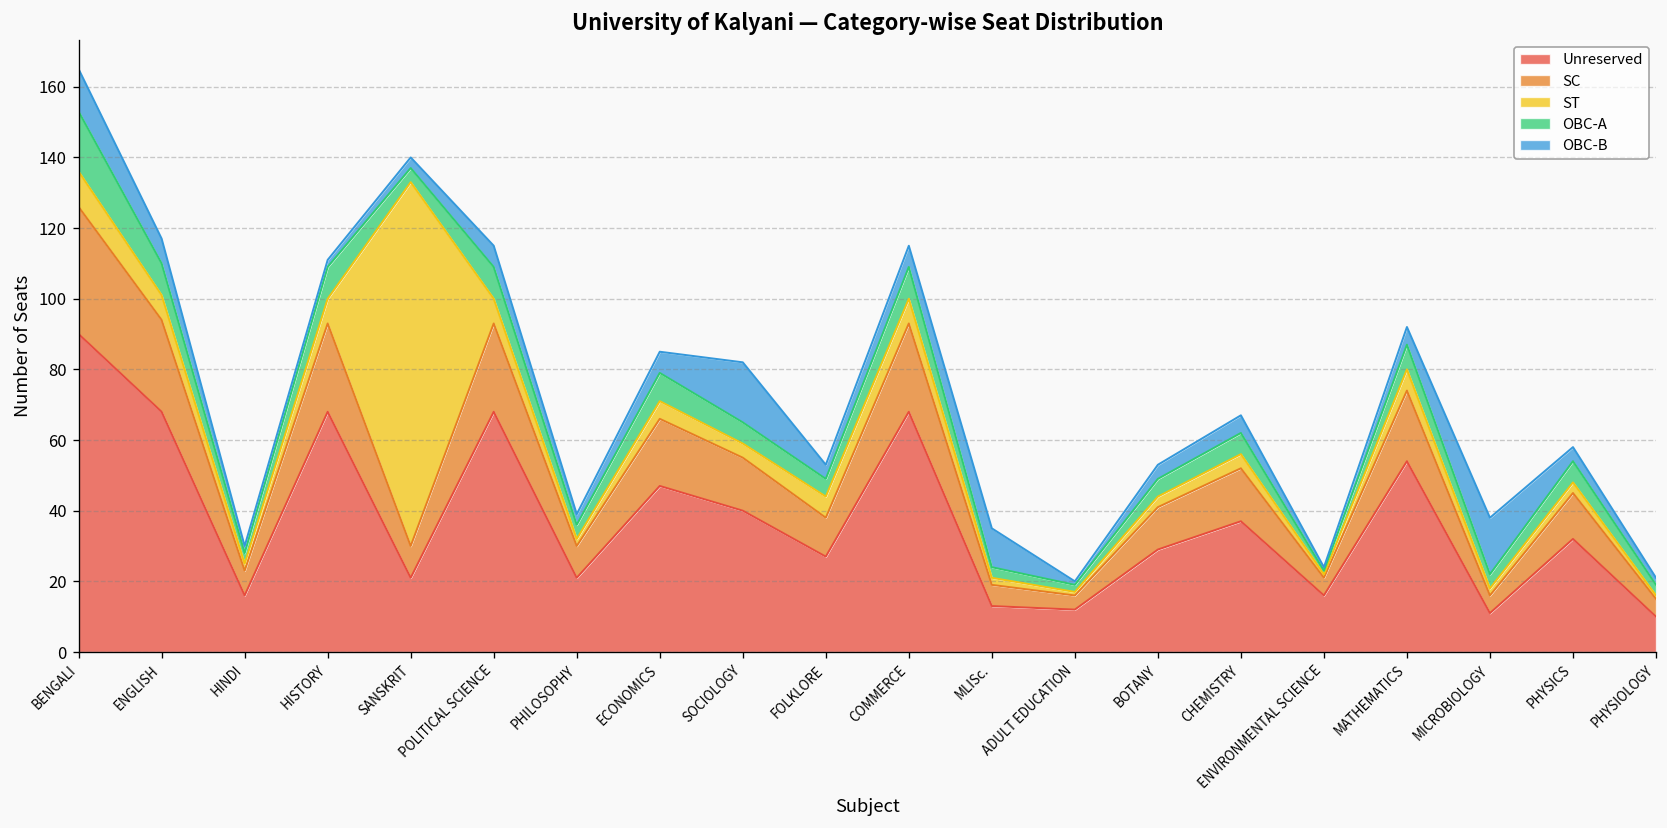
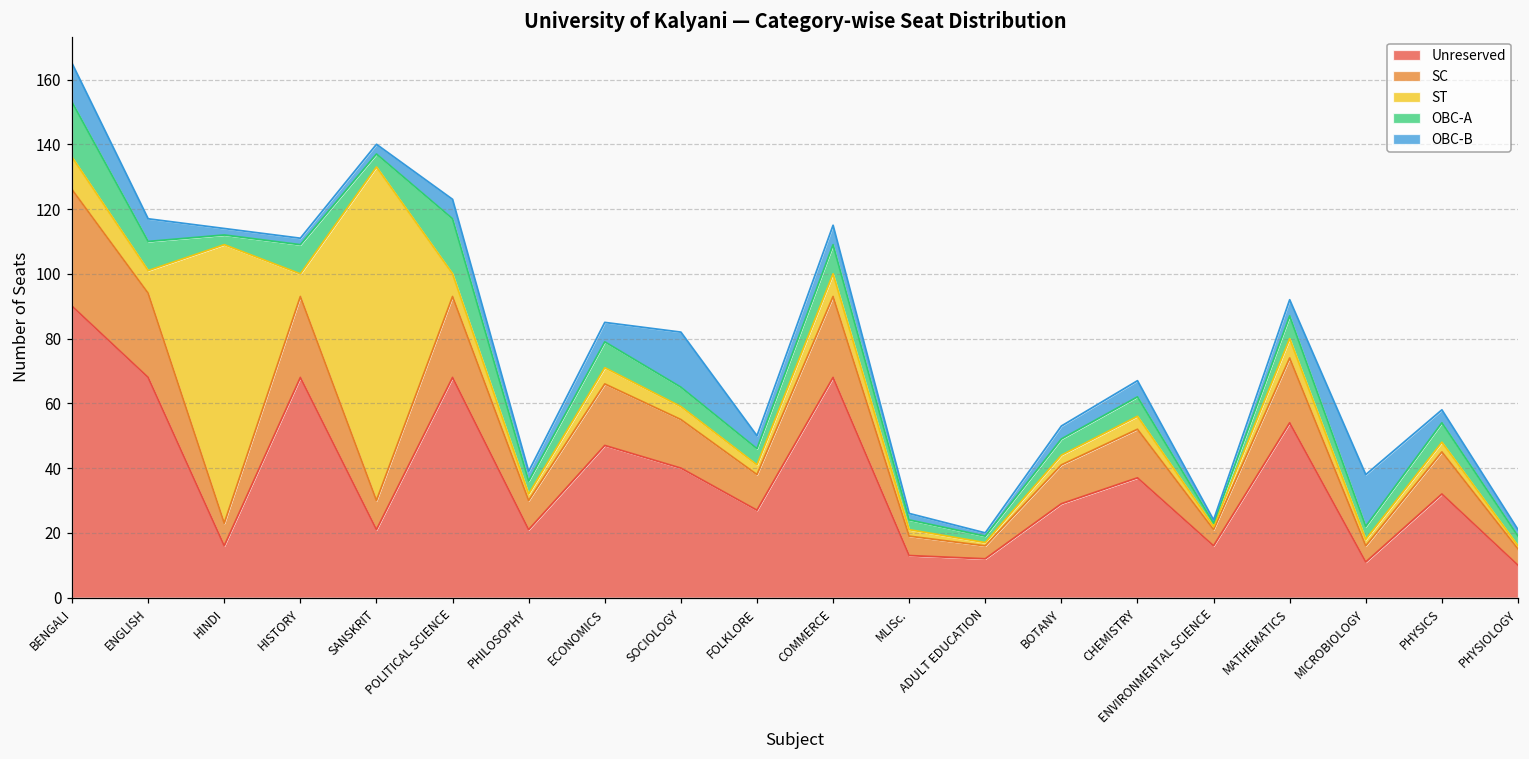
ST, HINDI: 2 -> 86
OBC-A, POLITICAL SCIENCE: 9 -> 17
ST, FOLKLORE: 6 -> 3
OBC-B, MLISc.: 11 -> 2
